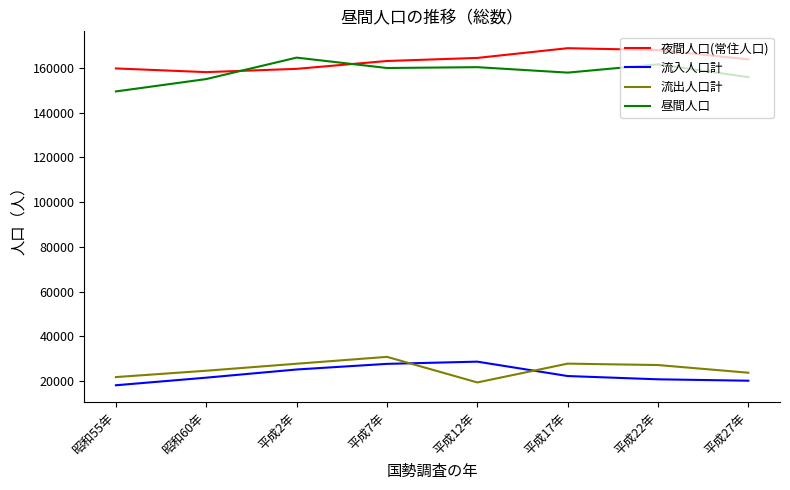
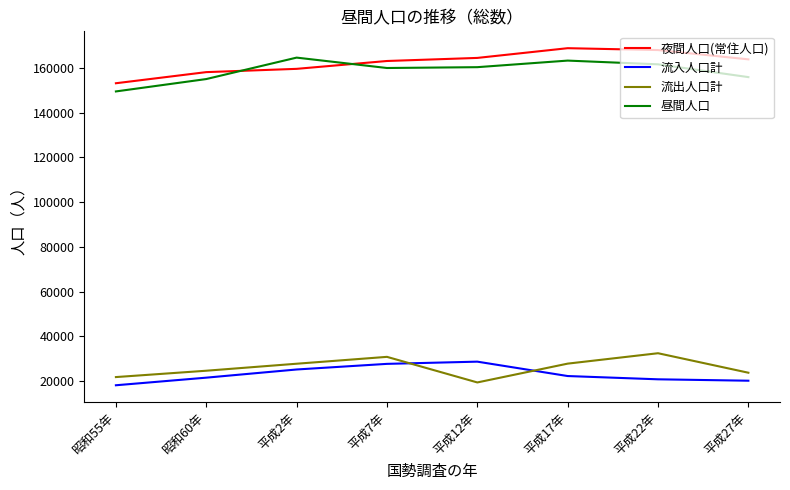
夜間人口(常住人口), 昭和55年: 160000 -> 153000
昼間人口, 平成17年: 158000 -> 163000
流出人口計, 平成22年: 27000 -> 33000
